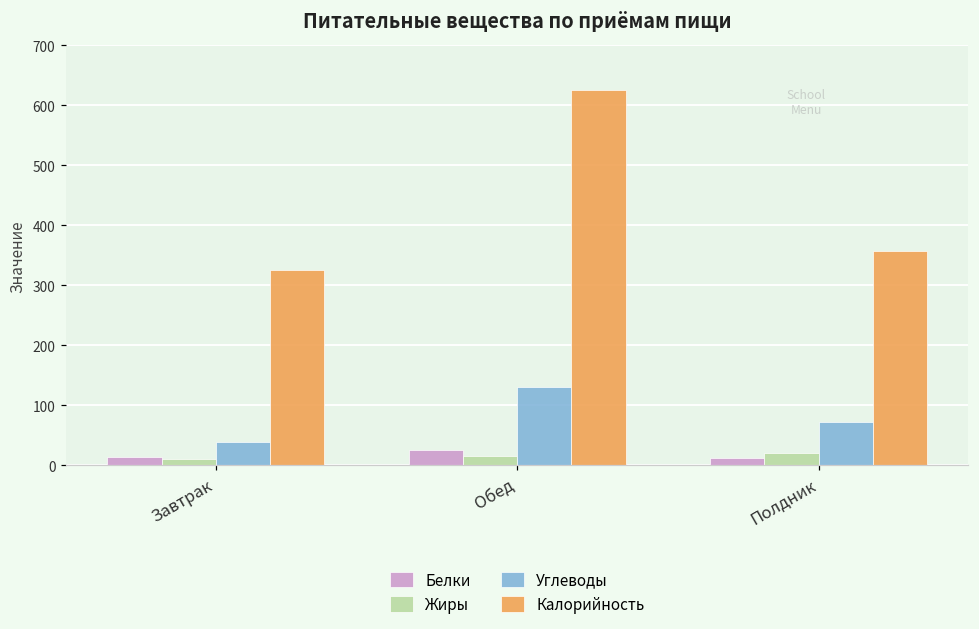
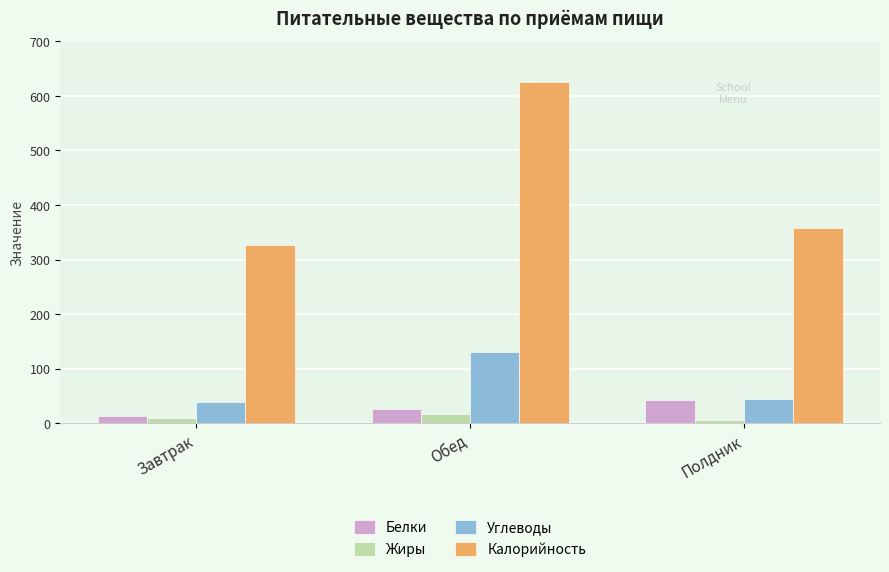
Белки, Полдник: 10 -> 40
Жиры, Полдник: 20 -> 10
Углеводы, Полдник: 70 -> 50
